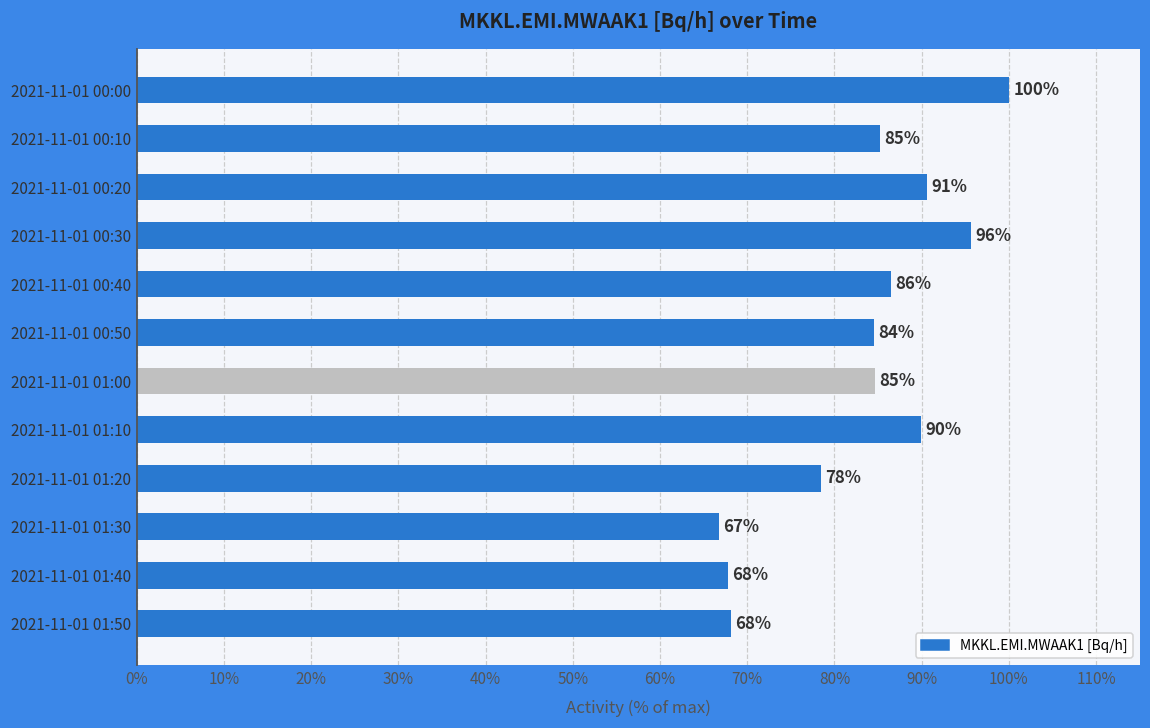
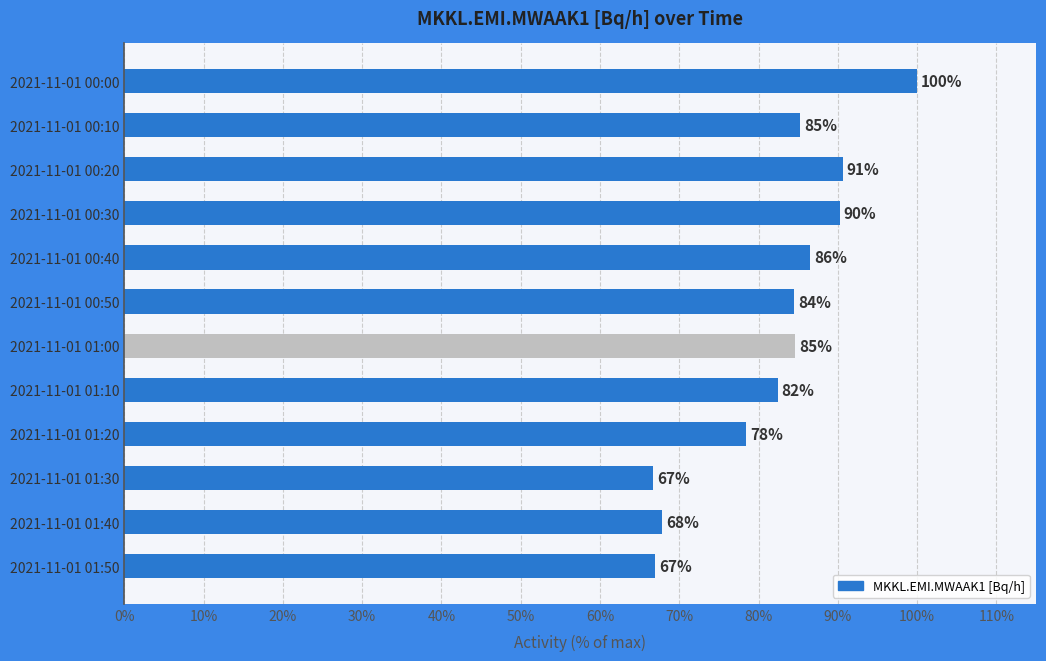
2021-11-01 00:30: 96% -> 90%
2021-11-01 01:10: 90% -> 82%
2021-11-01 01:50: 68% -> 67%
